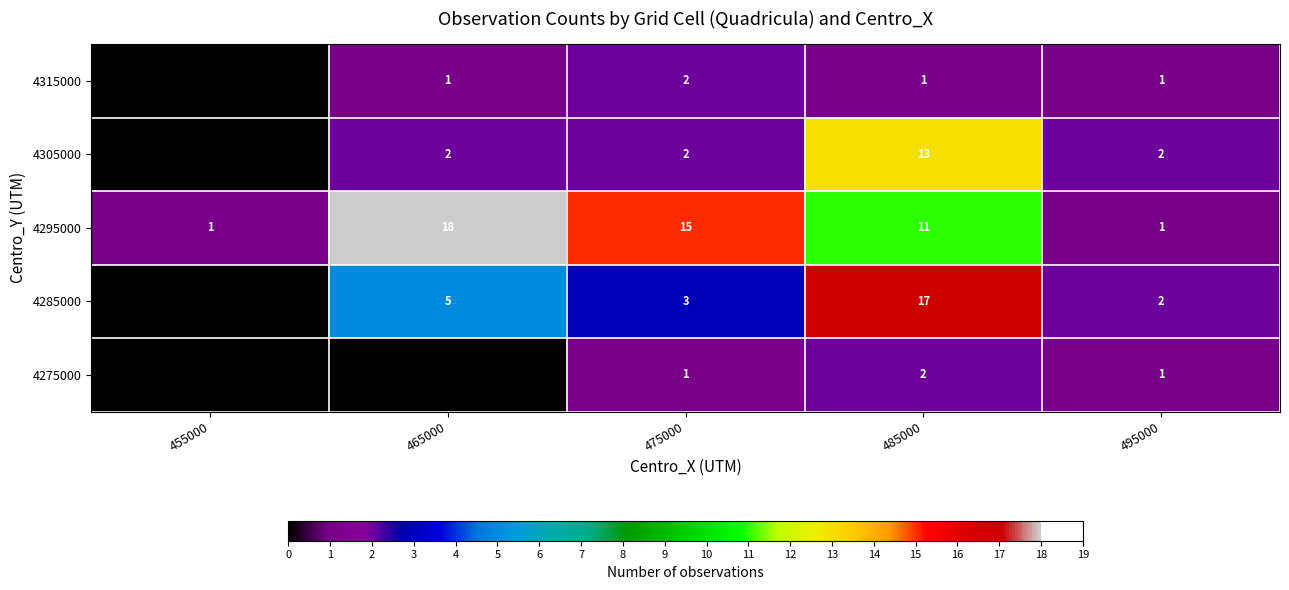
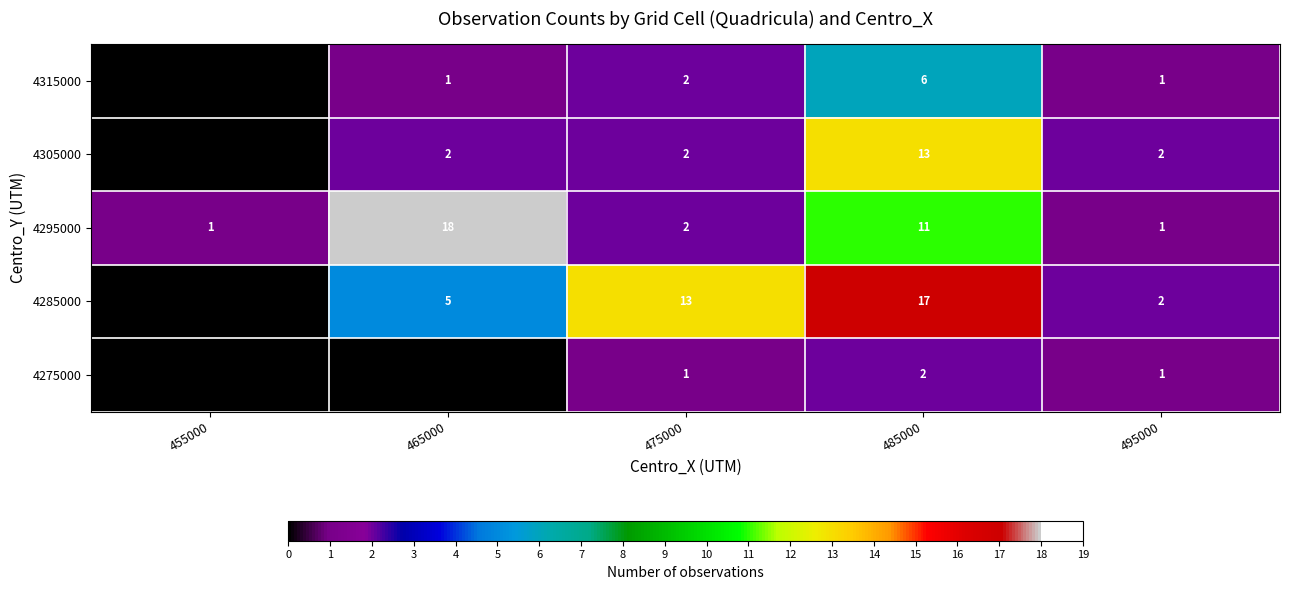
4315000, 485000: 1 -> 6
4295000, 475000: 15 -> 2
4285000, 475000: 3 -> 13
